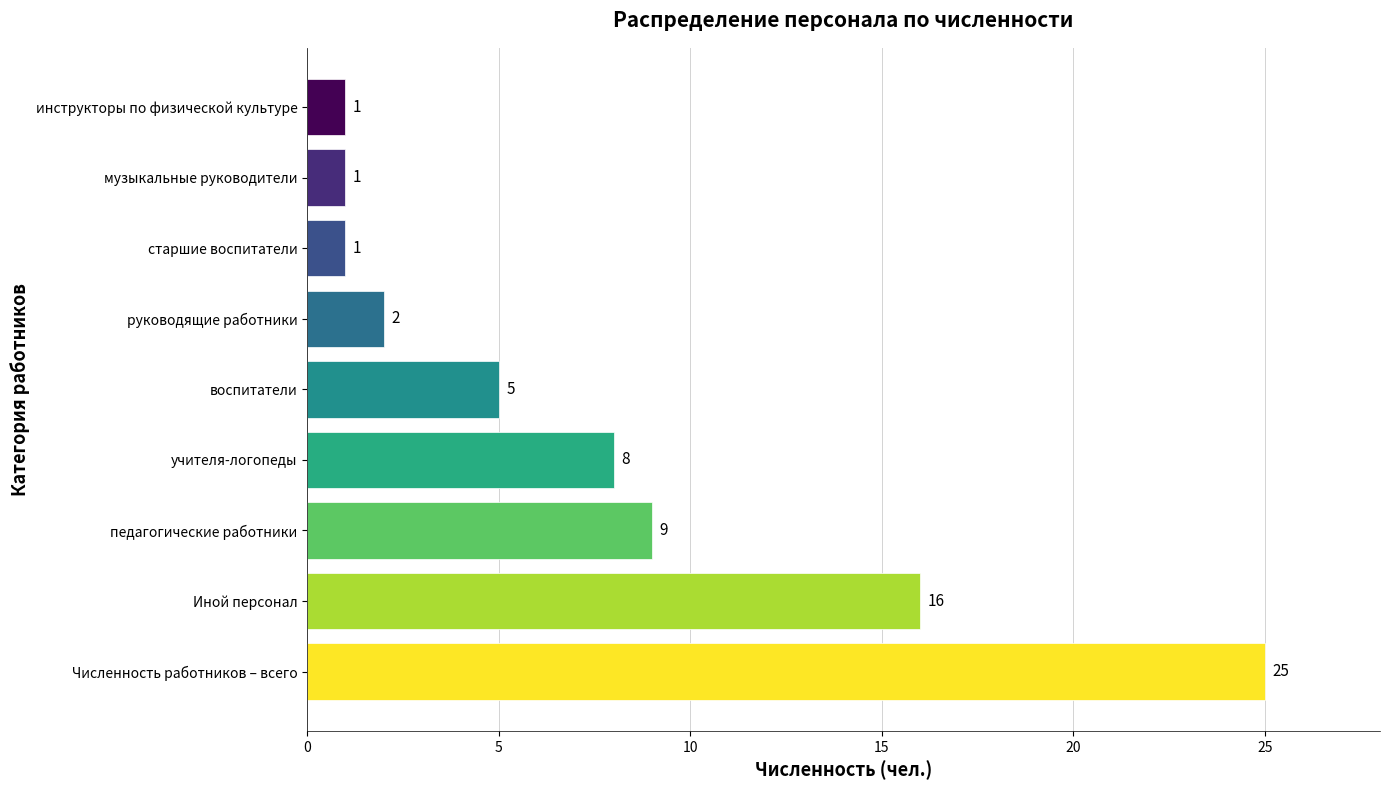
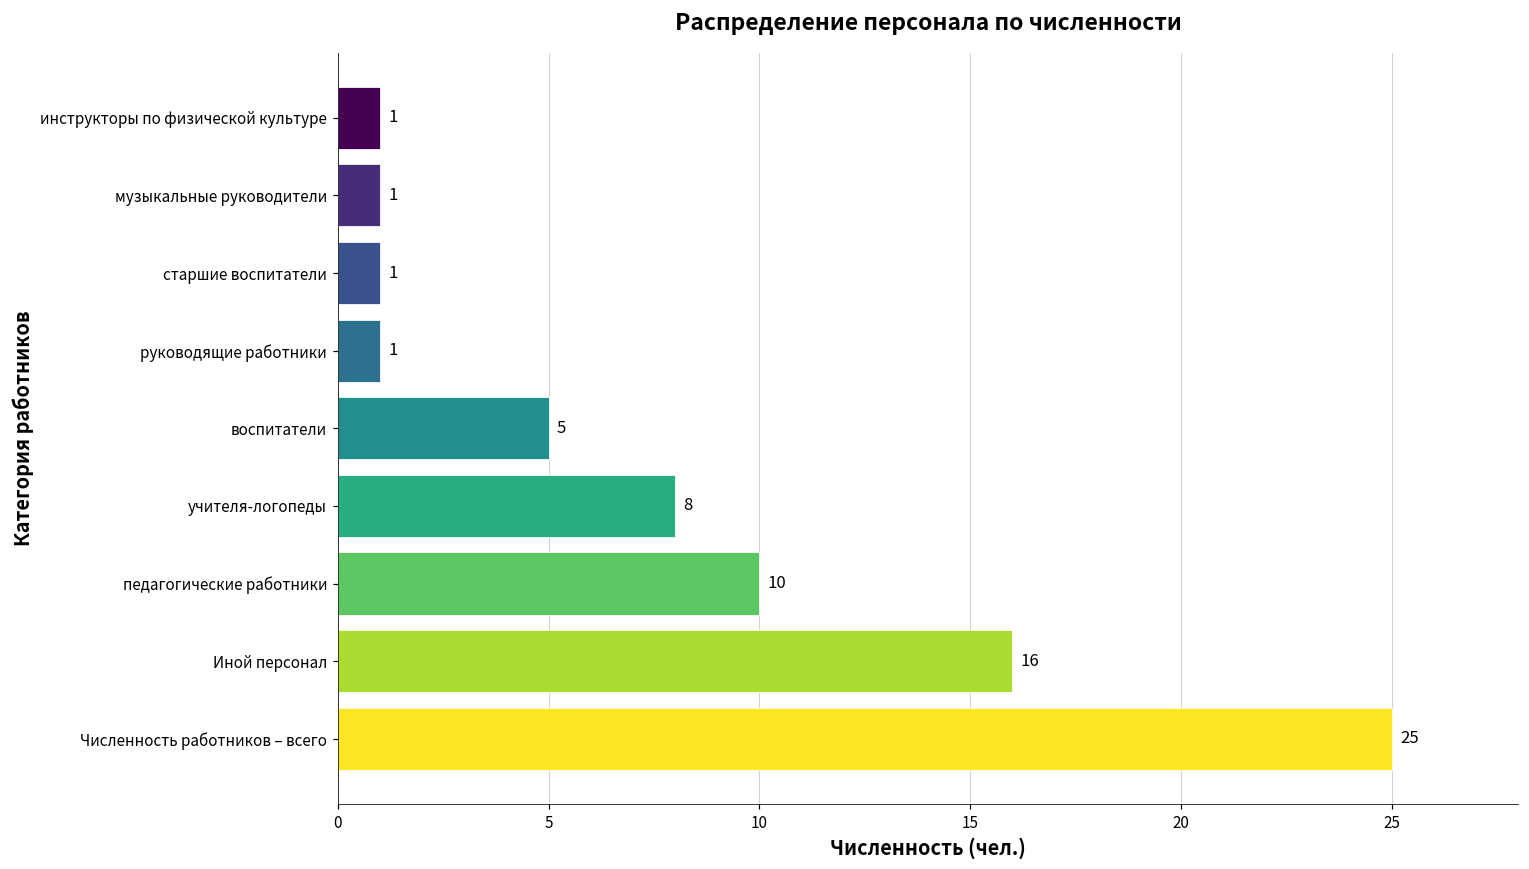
руководящие работники: 2 -> 1
педагогические работники: 9 -> 10
